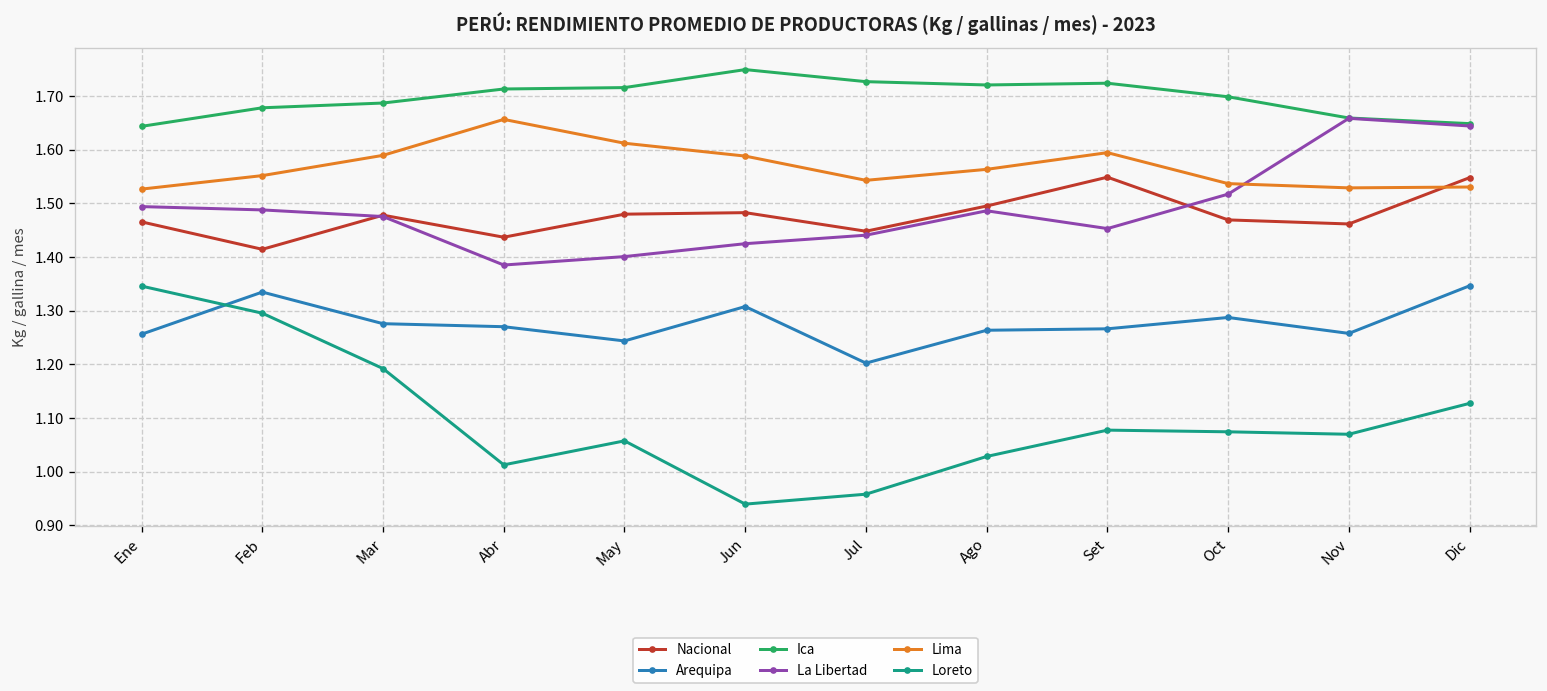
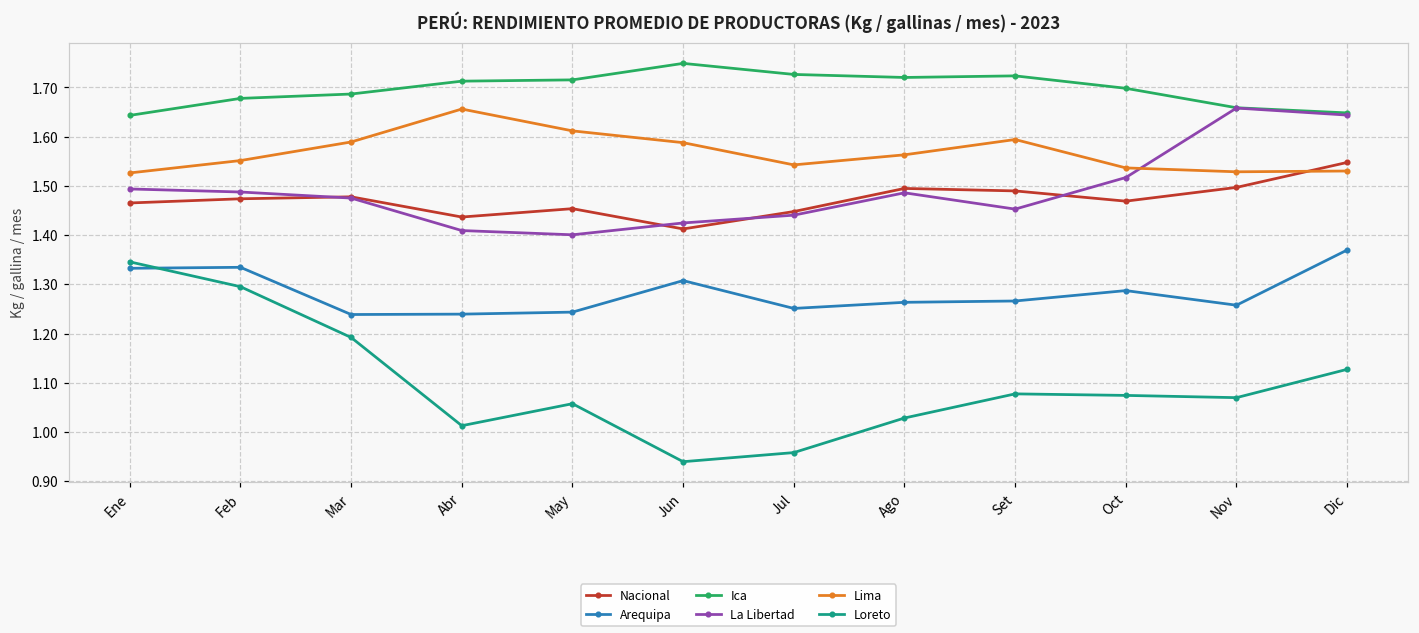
Arequipa, Ene: 1.26 -> 1.33
Nacional, Feb: 1.41 -> 1.47
Arequipa, Mar: 1.28 -> 1.24
Arequipa, Abr: 1.27 -> 1.24
La Libertad, Abr: 1.38 -> 1.41
Nacional, May: 1.48 -> 1.45
Nacional, Jun: 1.48 -> 1.41
Arequipa, Jul: 1.20 -> 1.25
Nacional, Set: 1.55 -> 1.49
Nacional, Nov: 1.46 -> 1.50
Arequipa, Dic: 1.35 -> 1.37
